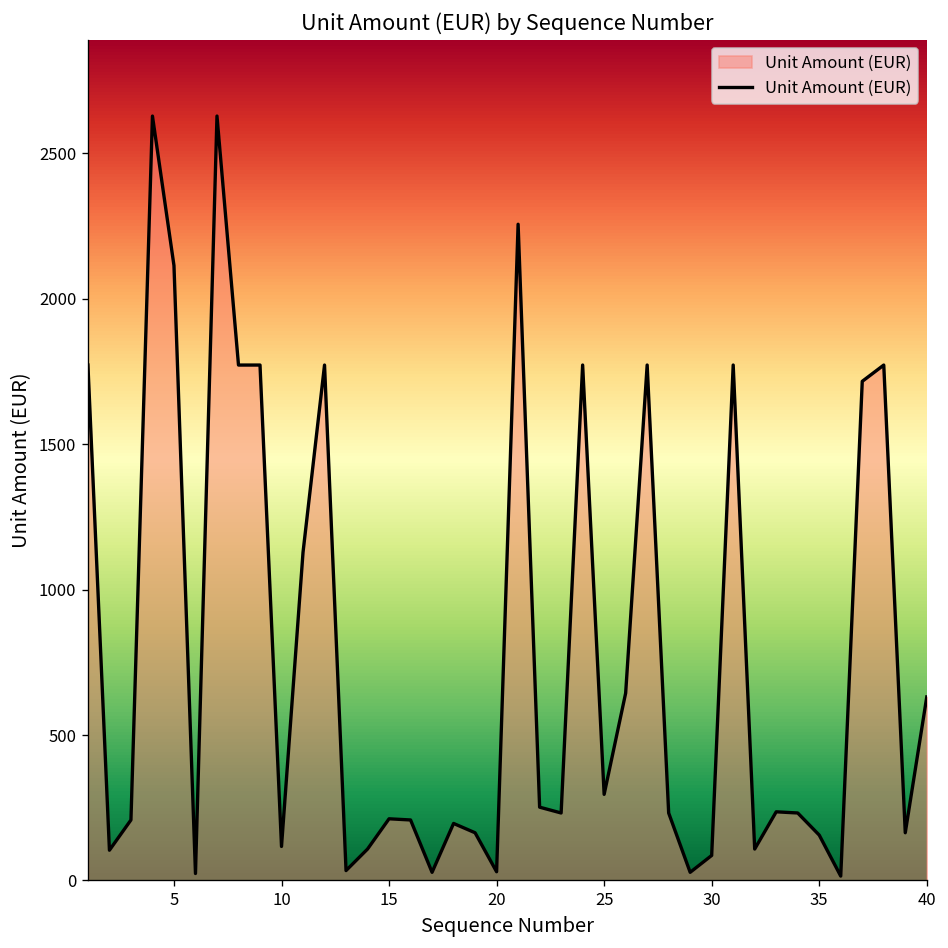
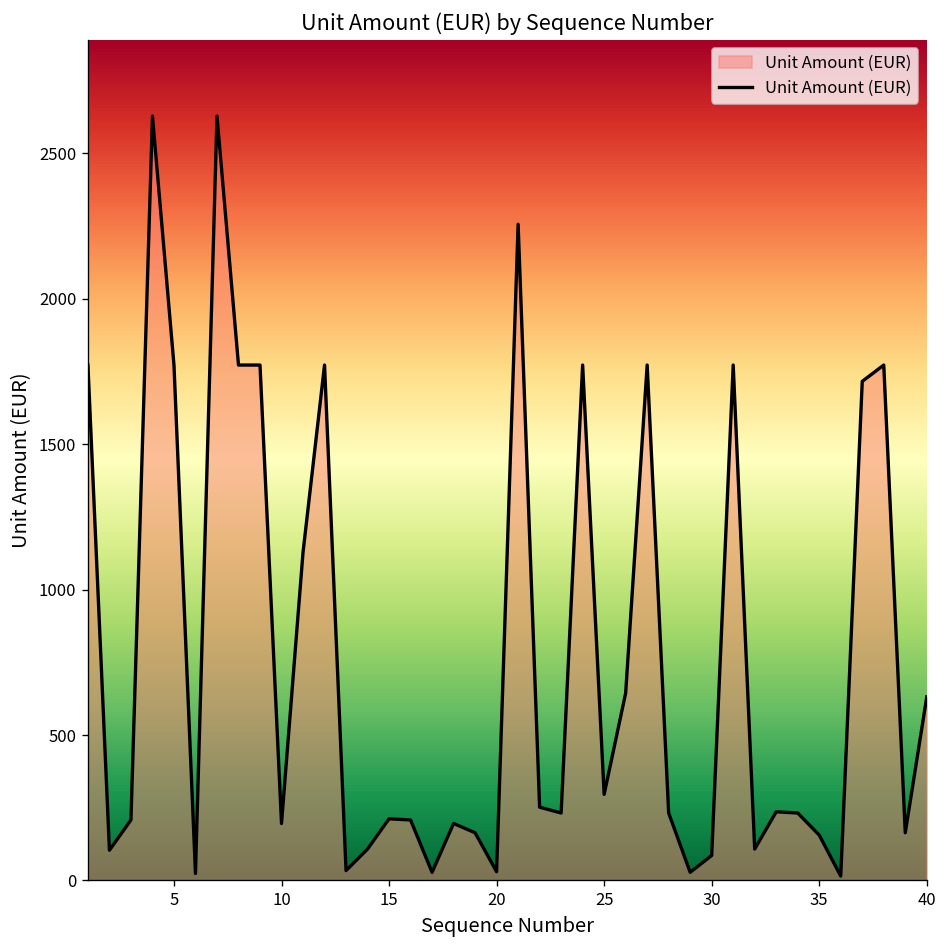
5: 2110 -> 1770
10: 120 -> 200
